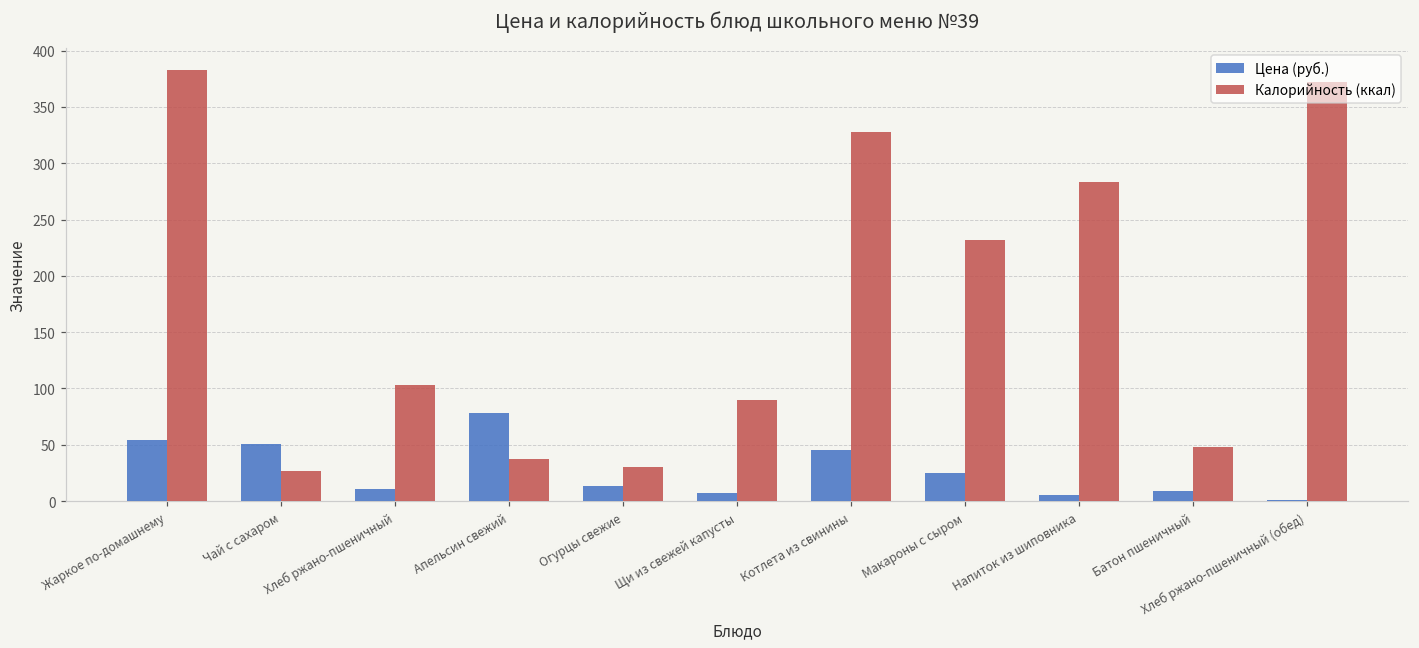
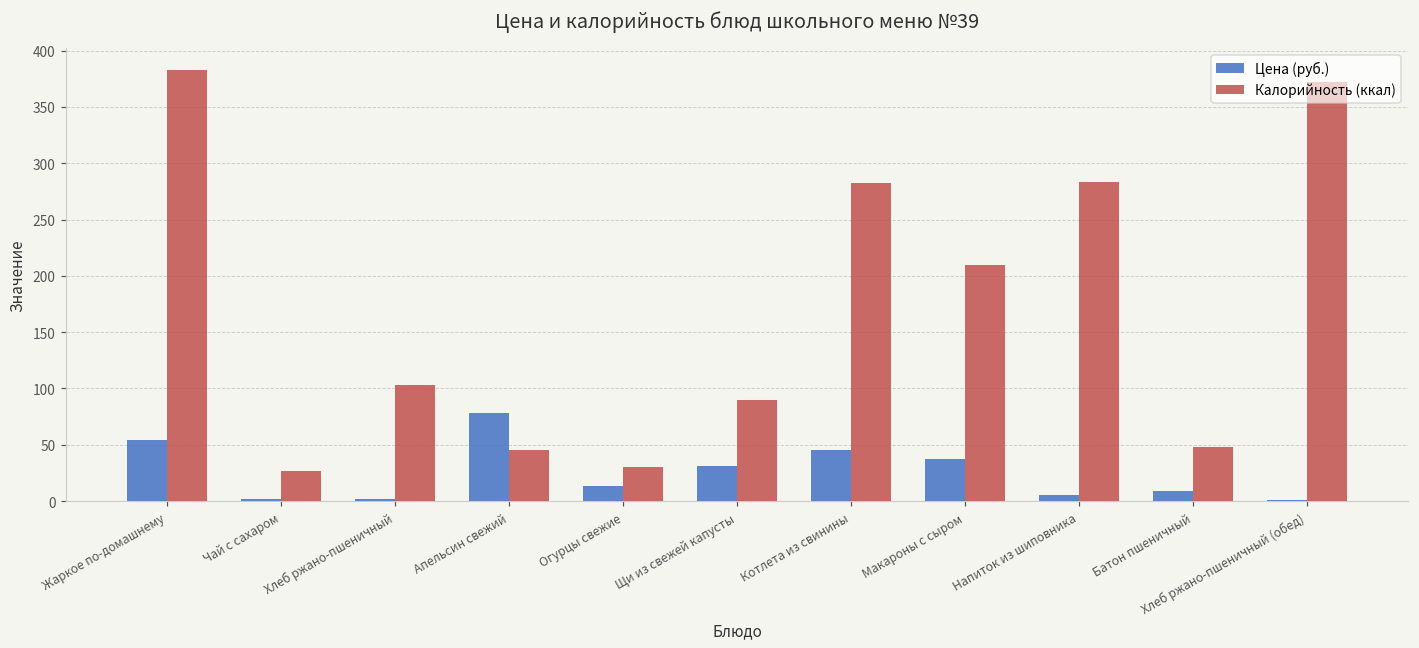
Цена (руб.), Чай с сахаром: 51 -> 2
Цена (руб.), Хлеб ржано-пшеничный: 11 -> 2
Калорийность (ккал), Апельсин свежий: 37 -> 45
Цена (руб.), Щи из свежей капусты: 7 -> 31
Калорийность (ккал), Котлета из свинины: 328 -> 282
Цена (руб.), Макароны с сыром: 25 -> 37
Калорийность (ккал), Макароны с сыром: 232 -> 210
